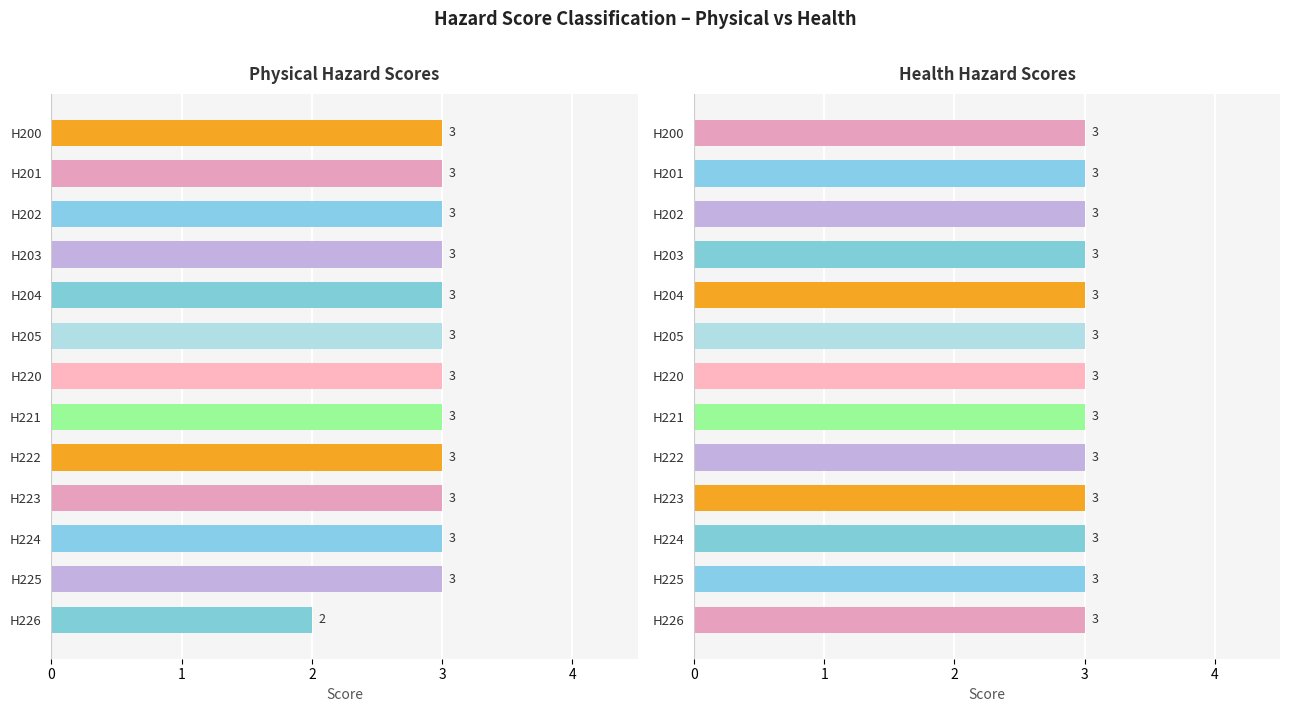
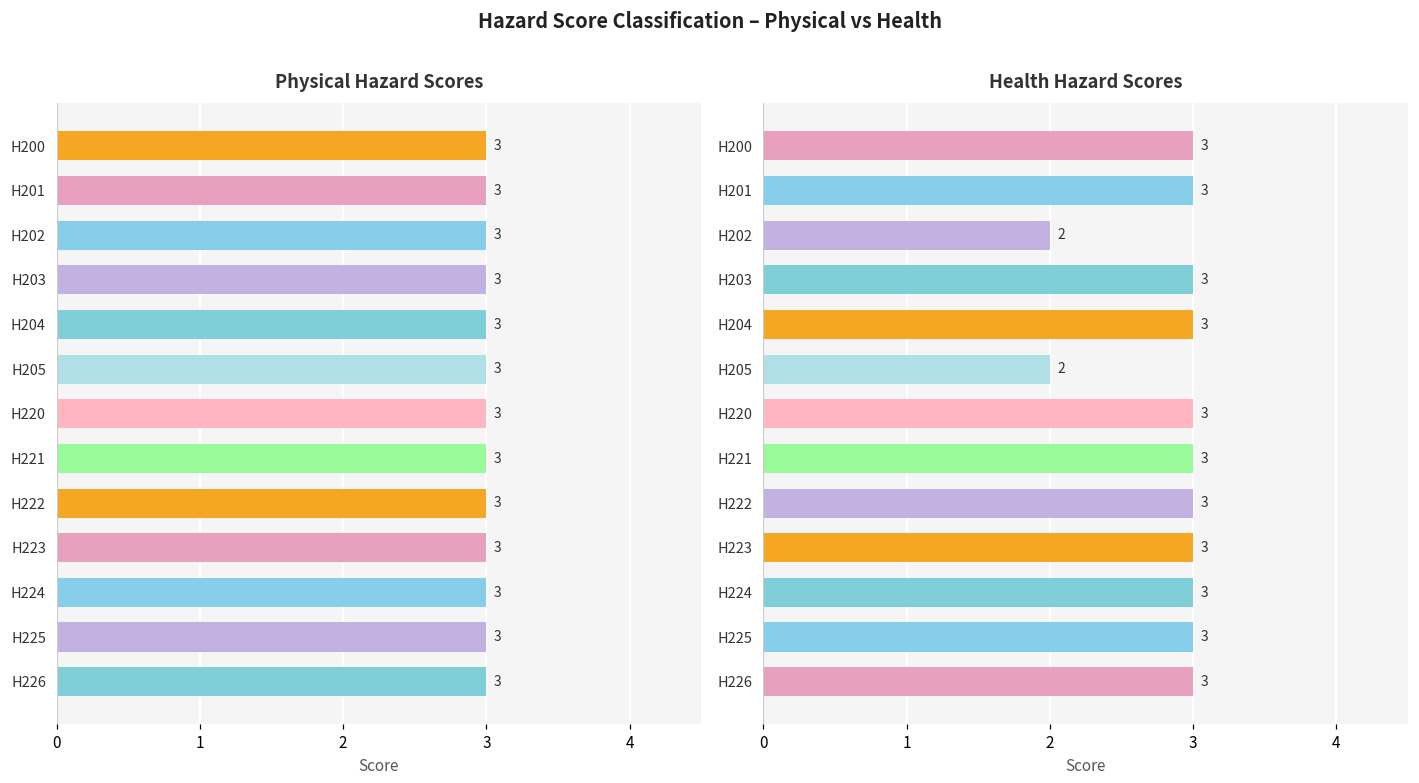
Physical Hazard Scores, H226: 2 -> 3
Health Hazard Scores, H202: 3 -> 2
Health Hazard Scores, H205: 3 -> 2
